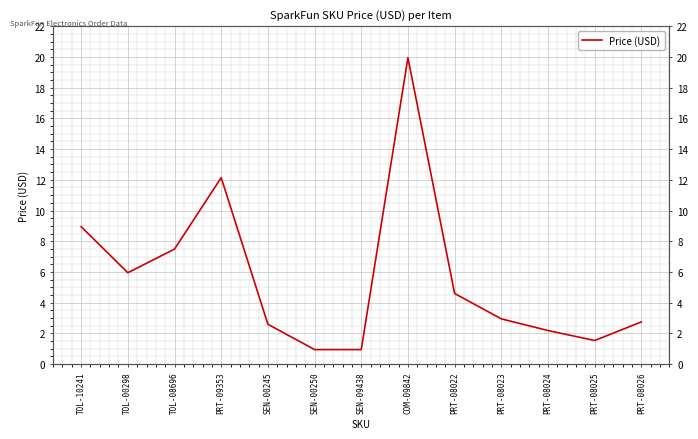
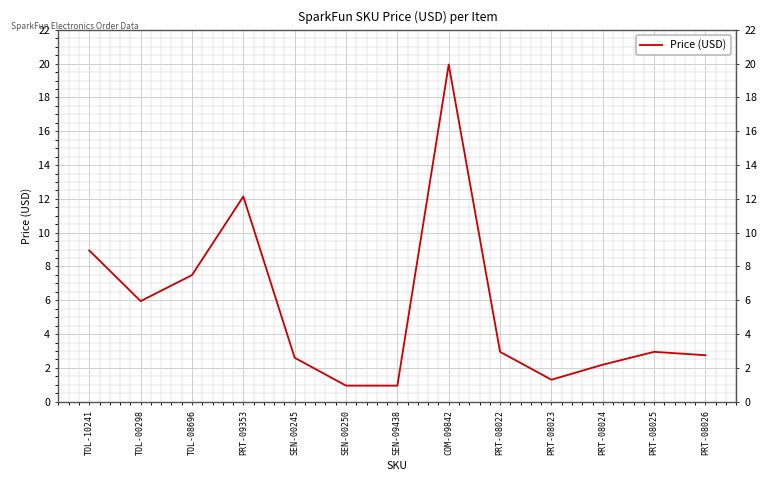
PRT-08022: 4.6 -> 3.0
PRT-08023: 3.0 -> 1.3
PRT-08025: 1.5 -> 3.0
